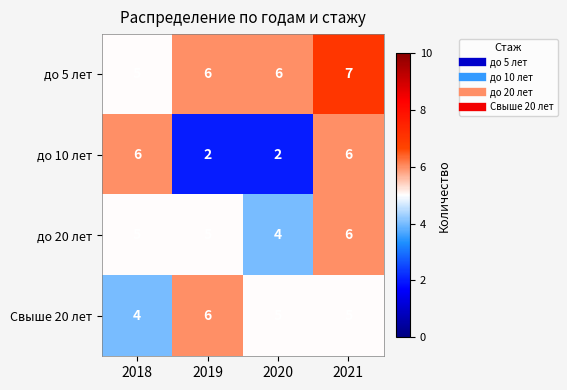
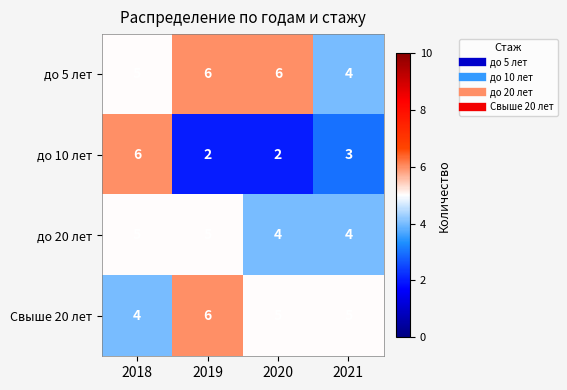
до 5 лет, 2021: 7 -> 4
до 10 лет, 2021: 6 -> 3
до 20 лет, 2021: 6 -> 4
